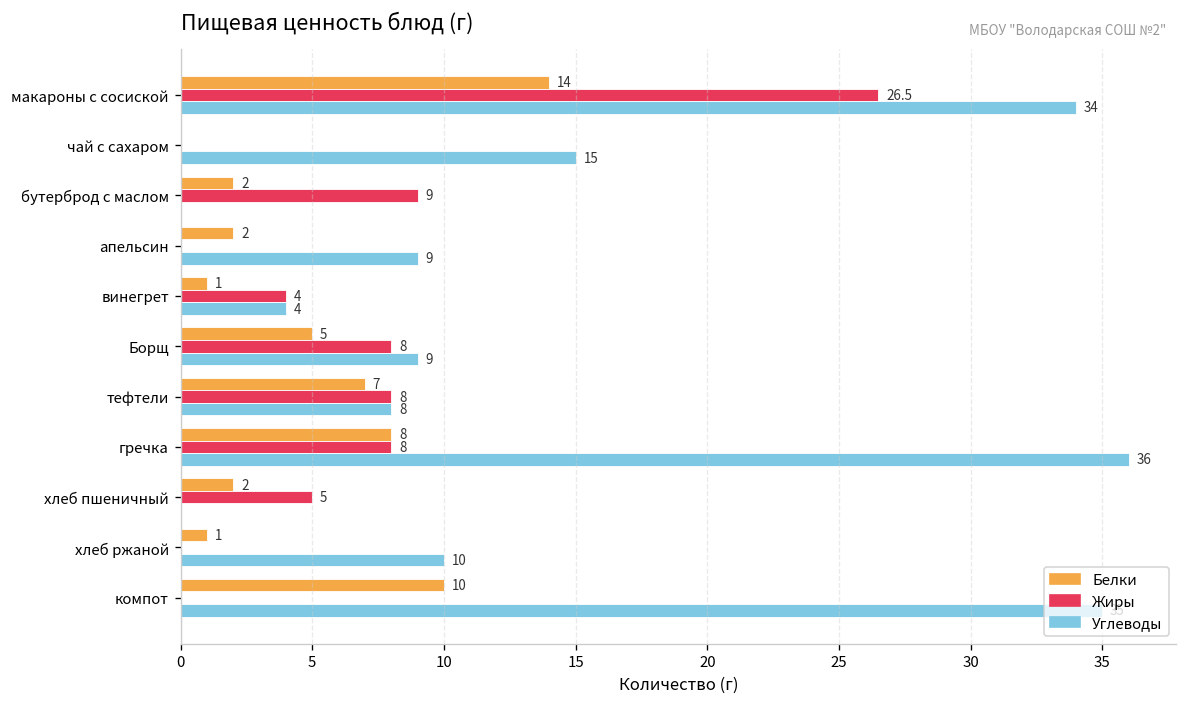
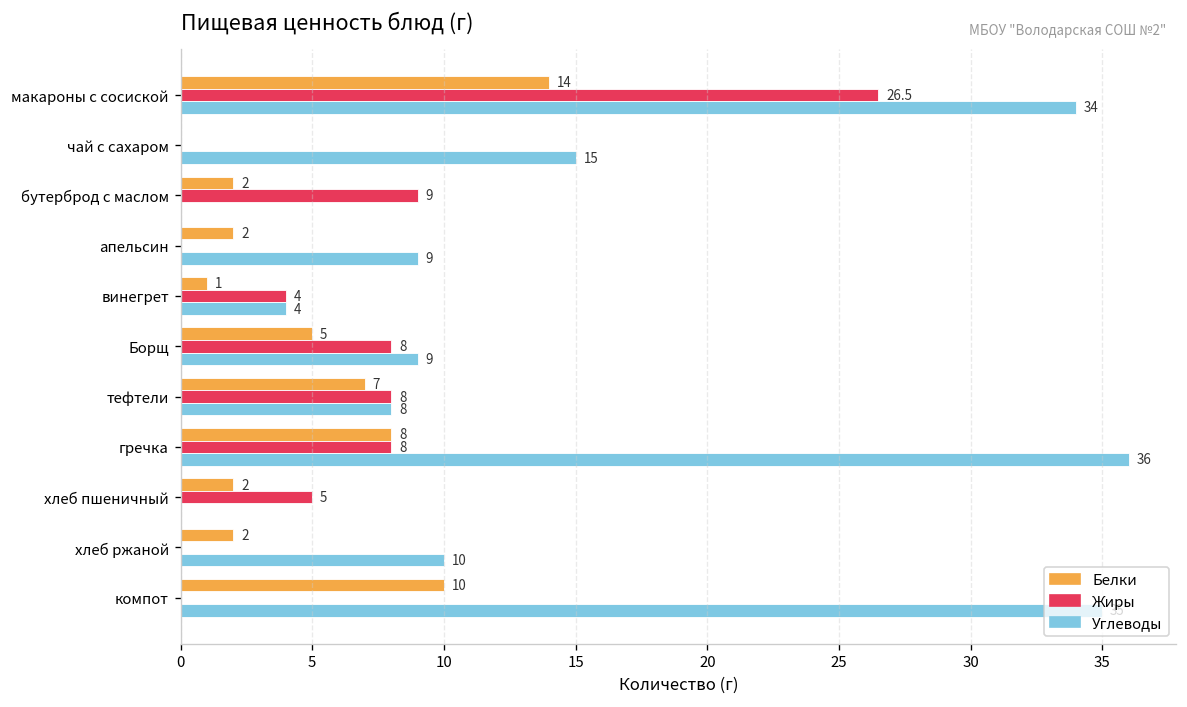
Белки, хлеб ржаной: 1 -> 2
